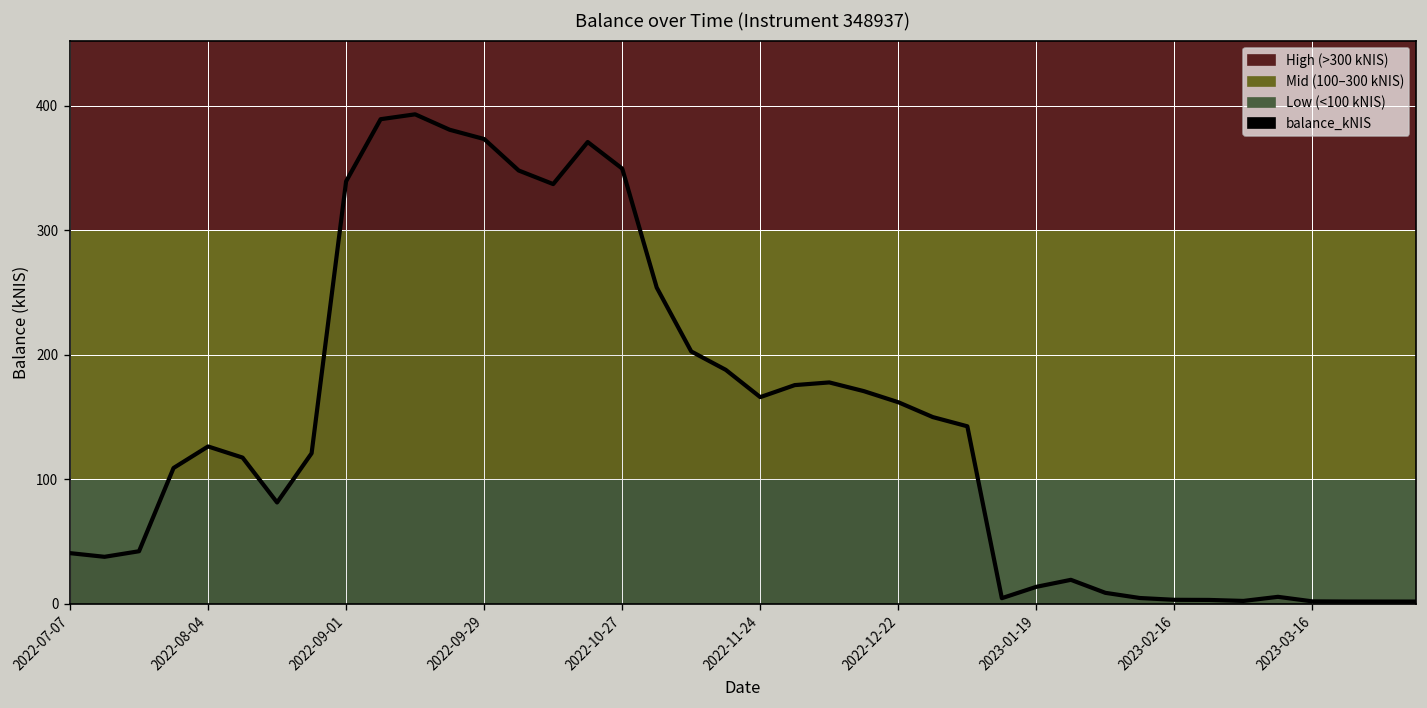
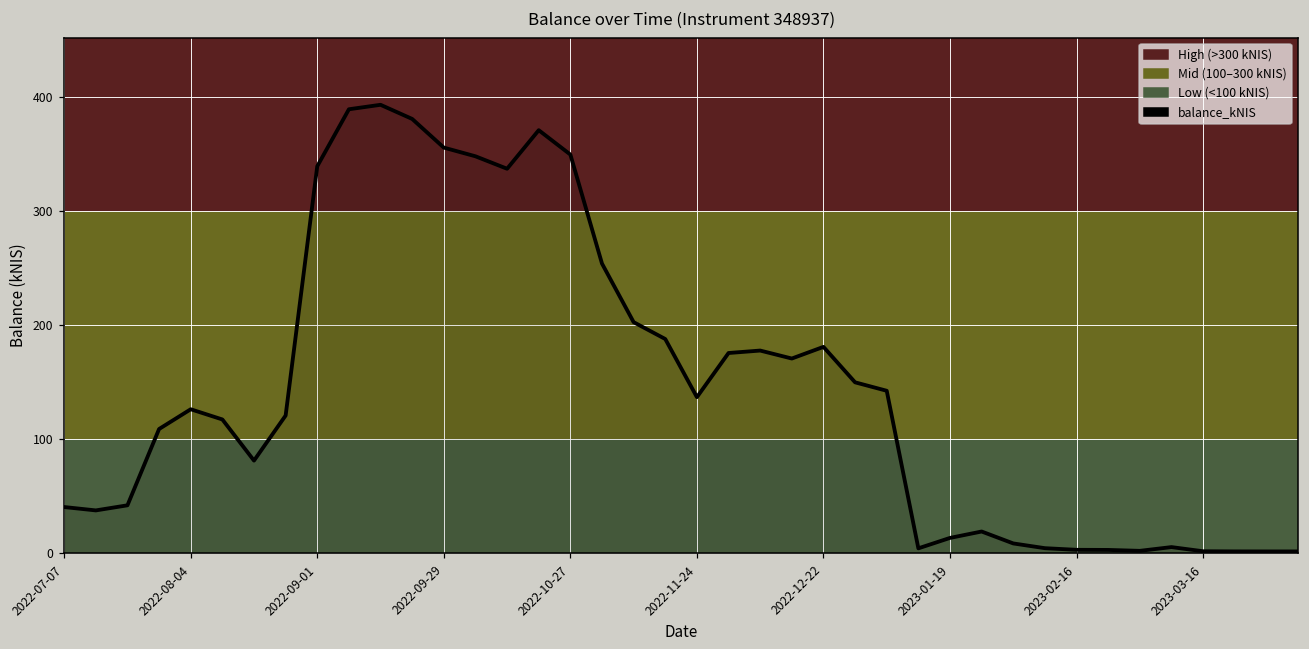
2022-09-29: 373 -> 356
2022-11-24: 166 -> 137
2022-12-22: 162 -> 181
